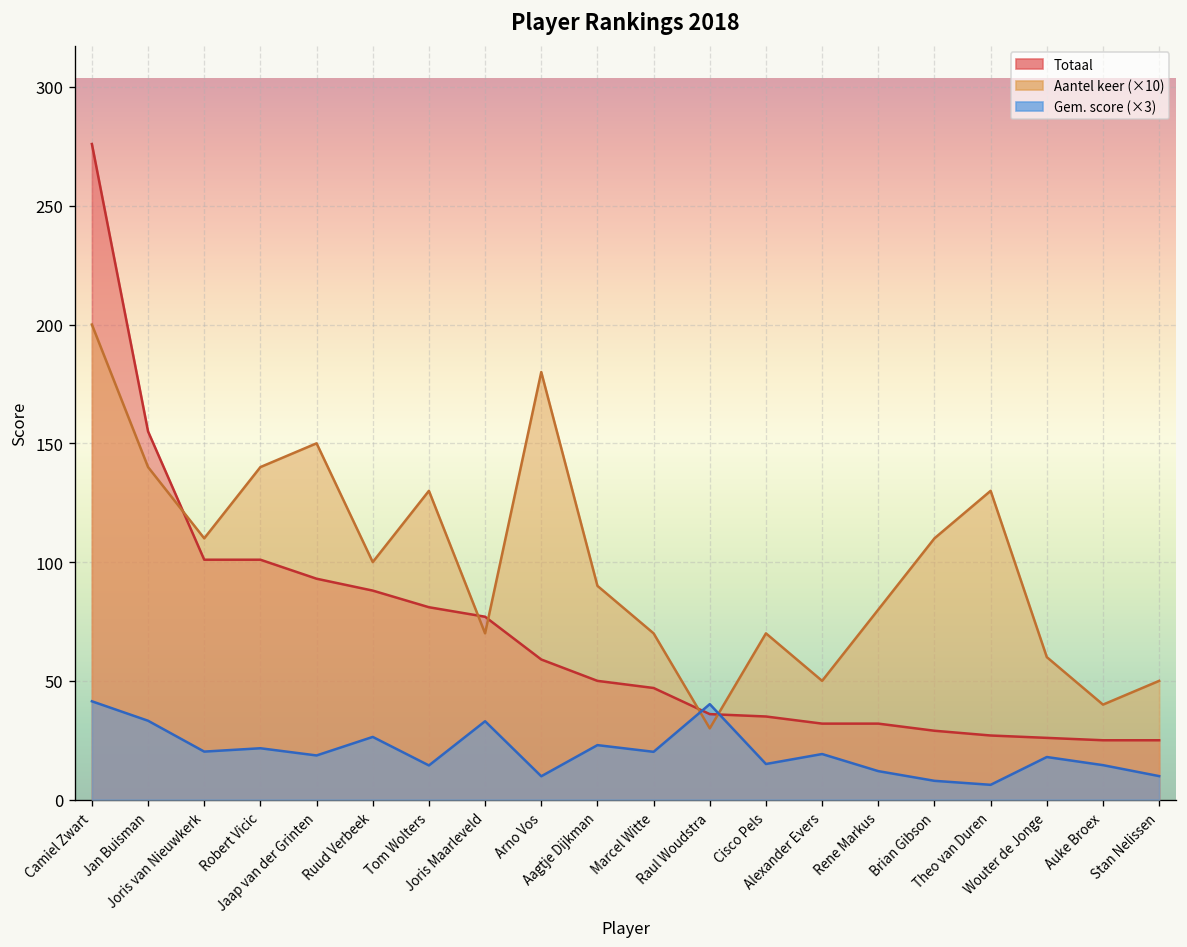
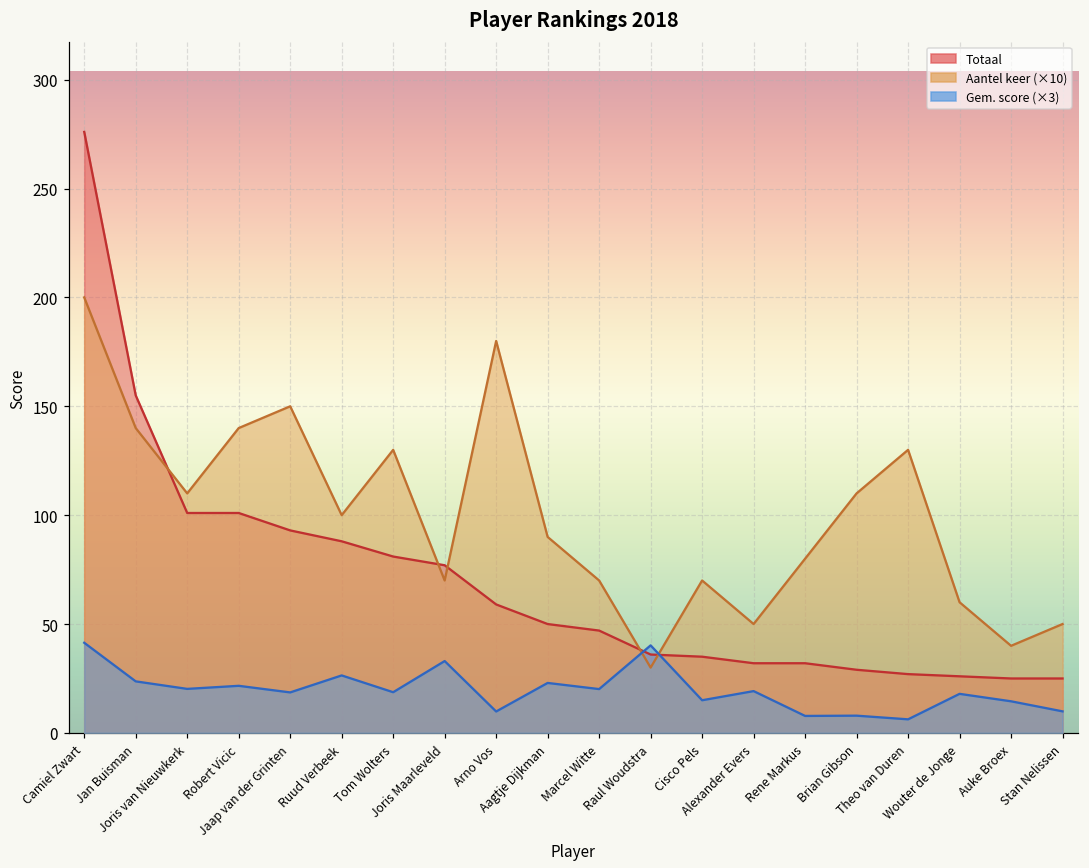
Gem. score (×3), Jan Buisman: 33 -> 24
Gem. score (×3), Tom Wolters: 14 -> 19
Gem. score (×3), Rene Markus: 12 -> 8
